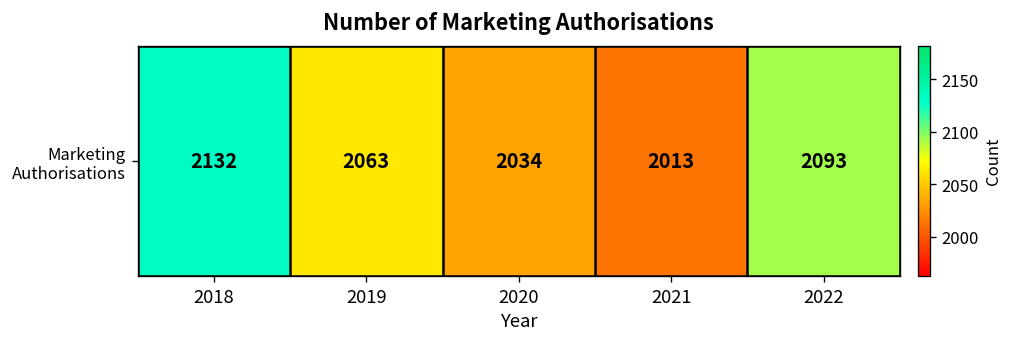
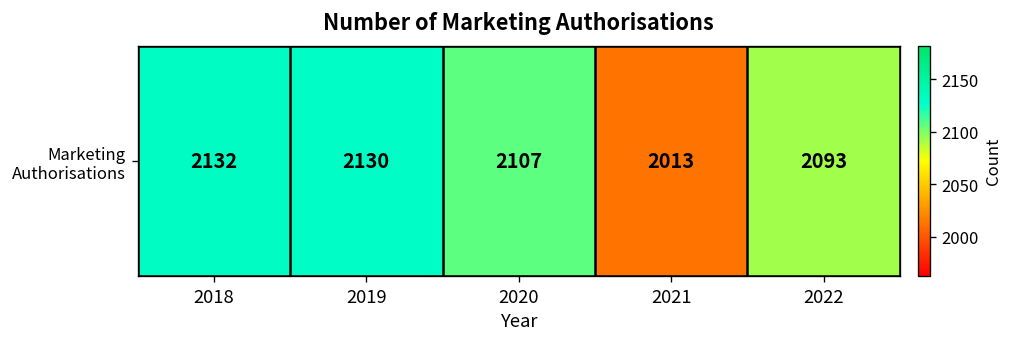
Marketing Authorisations, 2019: 2063 -> 2130
Marketing Authorisations, 2020: 2034 -> 2107
